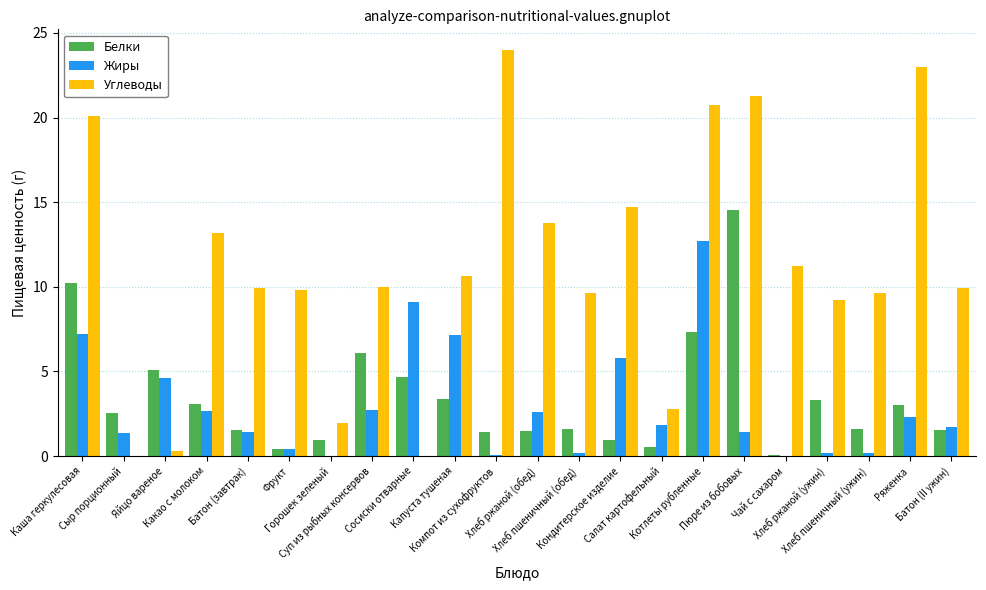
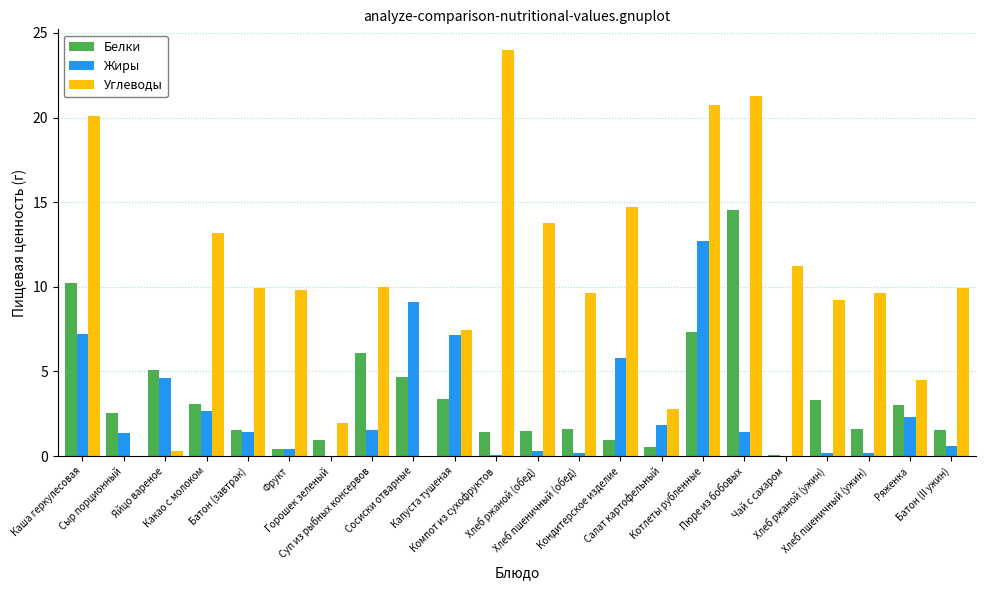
Жиры, Суп из рыбных консервов: 2.7 -> 1.6
Углеводы, Капуста тушеная: 10.7 -> 7.4
Жиры, Хлеб ржаной (обед): 2.6 -> 0.3
Углеводы, Ряженка: 23.0 -> 4.5
Жиры, Батон (II ужин): 1.7 -> 0.6
